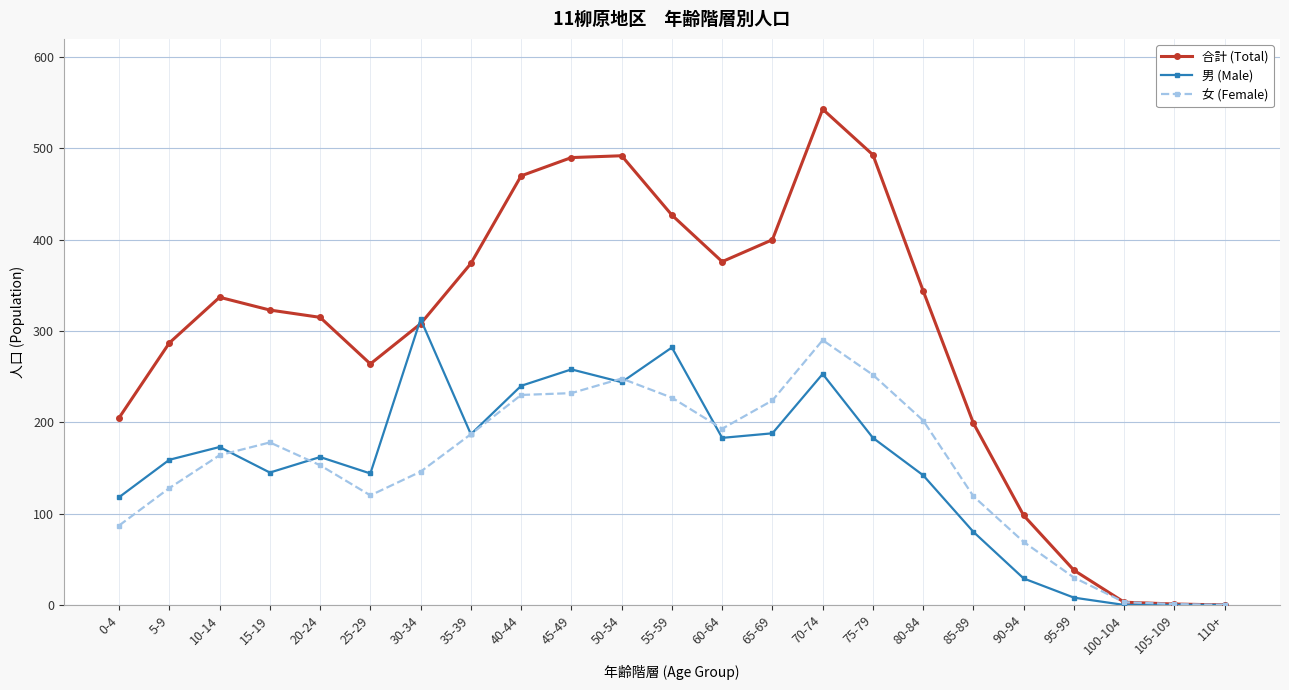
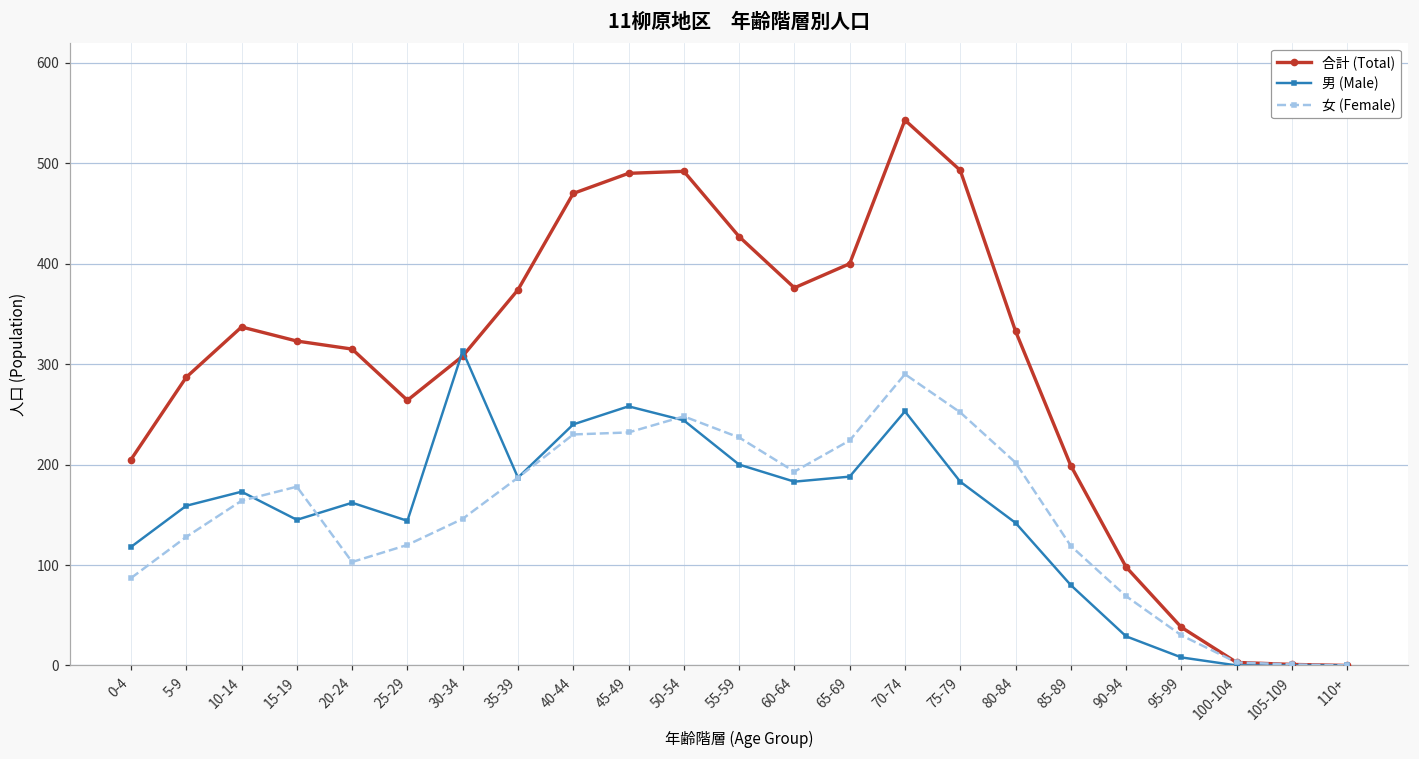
女 (Female), 20-24: 150 -> 100
男 (Male), 55-59: 280 -> 200
合計 (Total), 80-84: 340 -> 330
